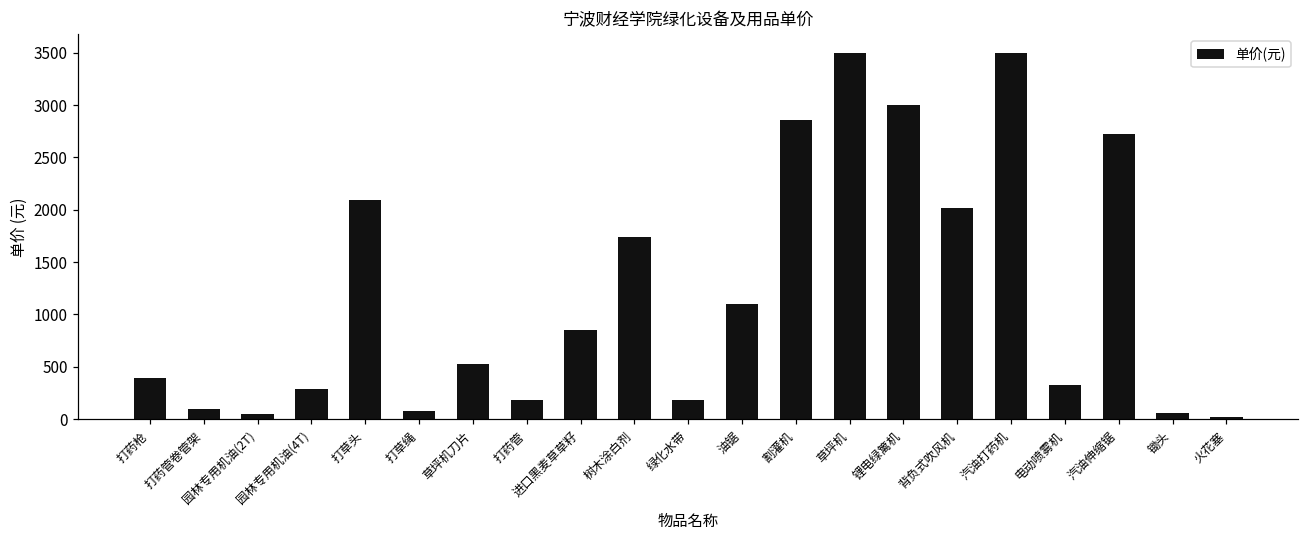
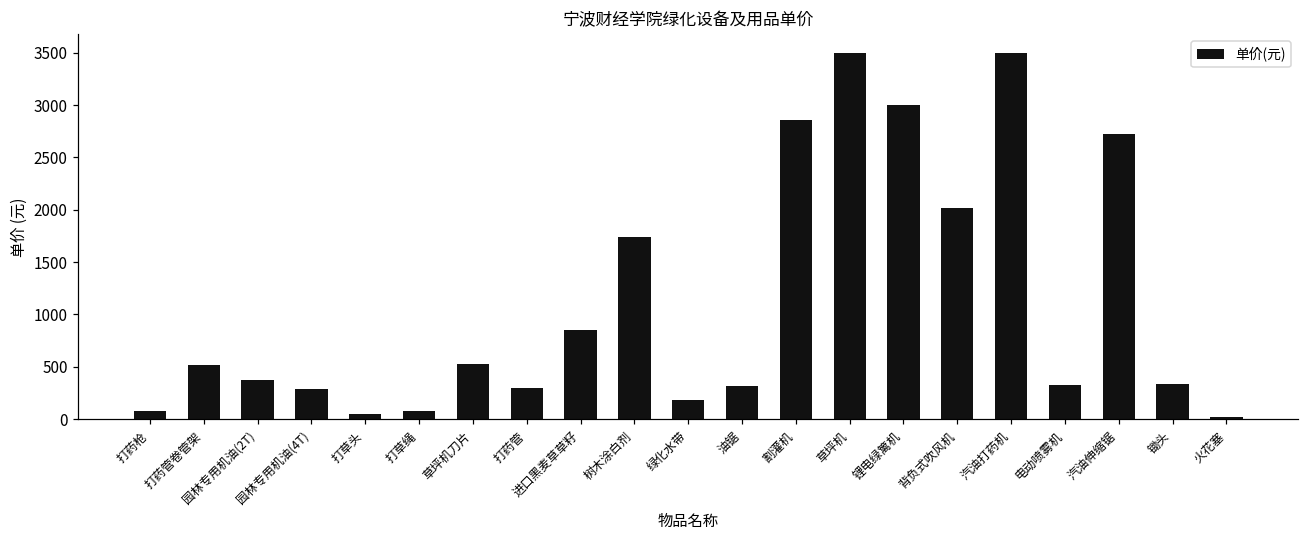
打药枪: 400 -> 100
打药管卷管架: 100 -> 500
园林专用机油(2T): 100 -> 400
打草头: 2100 -> 100
打药管: 200 -> 300
油锯: 1100 -> 300
锄头: 100 -> 300
